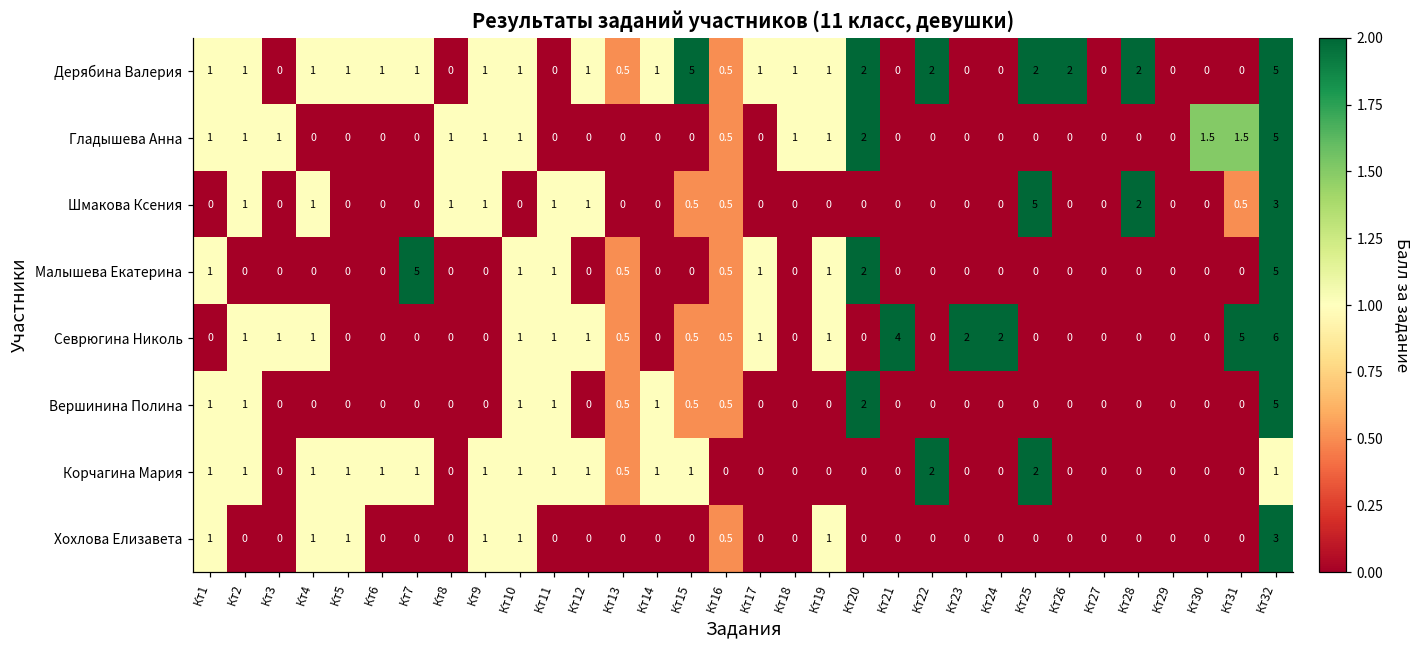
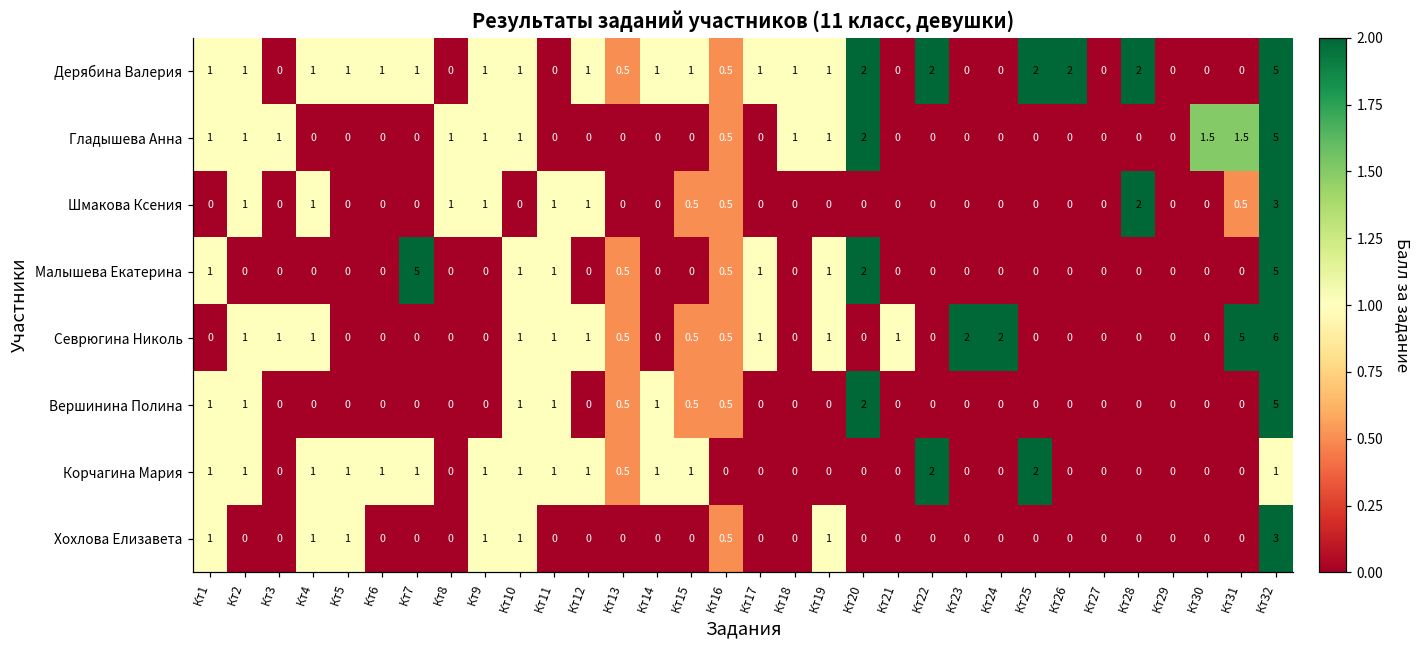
Дерябина Валерия, Кт15: 5 -> 1
Шмакова Ксения, Кт25: 5 -> 0
Севрюгина Николь, Кт21: 4 -> 1
